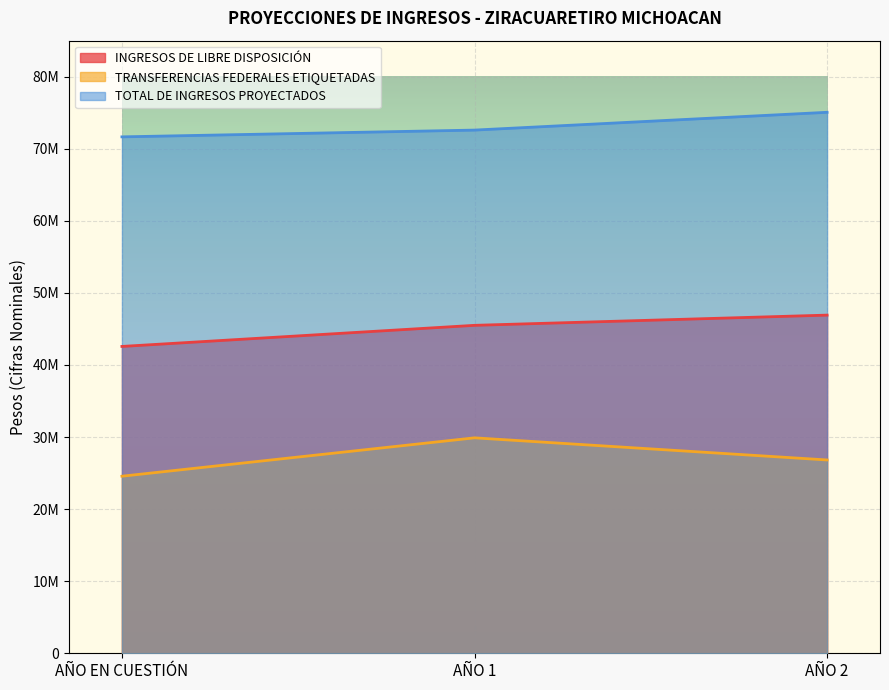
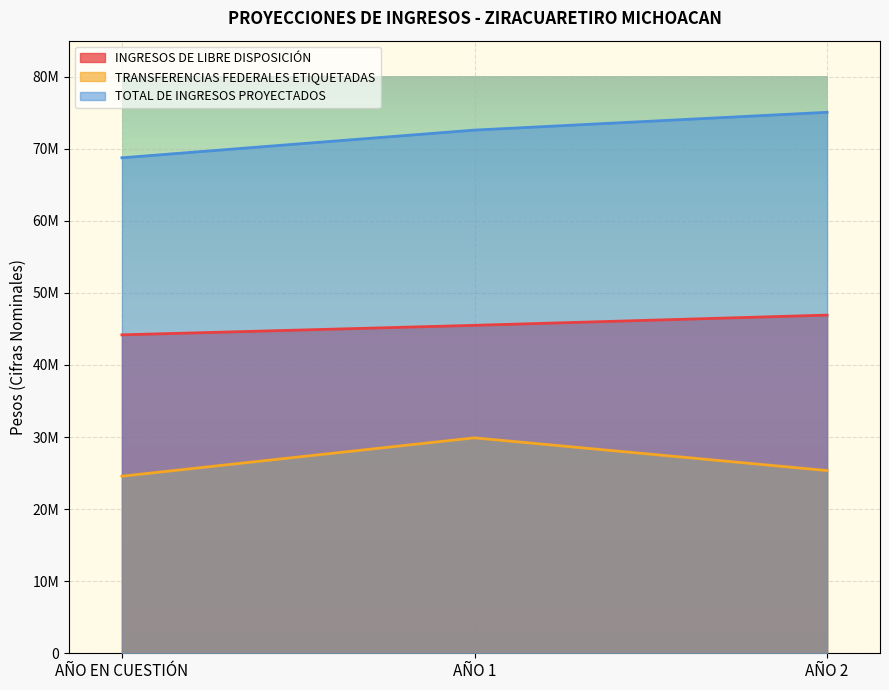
INGRESOS DE LIBRE DISPOSICIÓN, AÑO EN CUESTIÓN: 43000000 -> 44000000
TOTAL DE INGRESOS PROYECTADOS, AÑO EN CUESTIÓN: 72000000 -> 69000000
TRANSFERENCIAS FEDERALES ETIQUETADAS, AÑO 2: 27000000 -> 25000000
